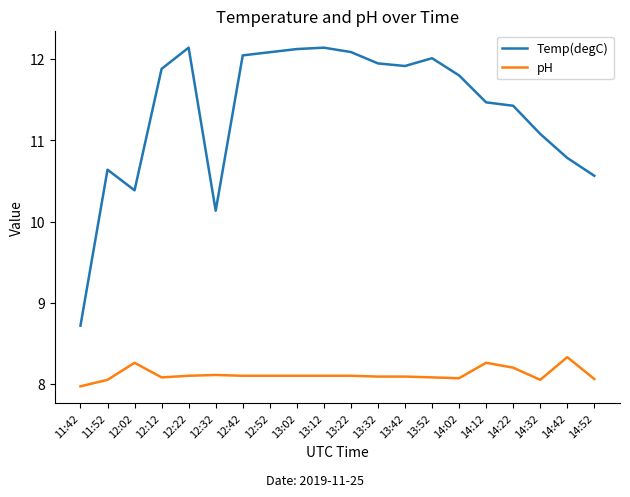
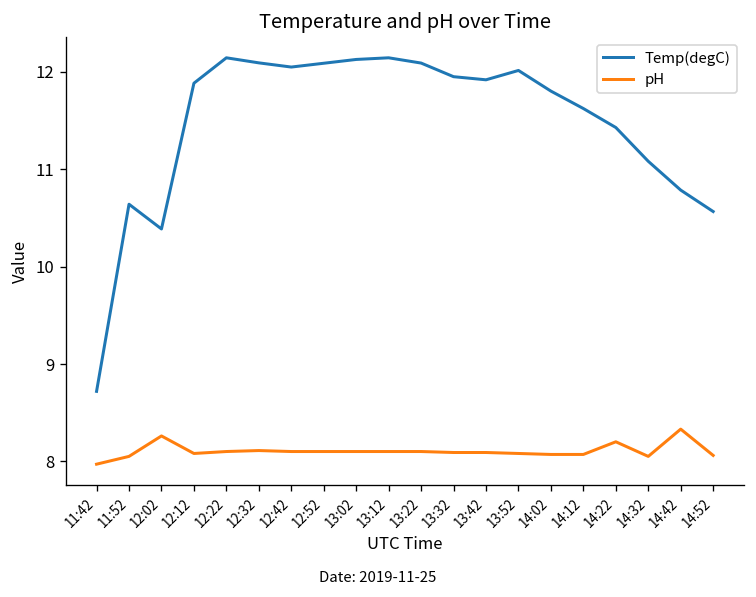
Temp(degC), 12:32: 10.1 -> 12.1
Temp(degC), 14:12: 11.5 -> 11.6
pH, 14:12: 8.3 -> 8.1
